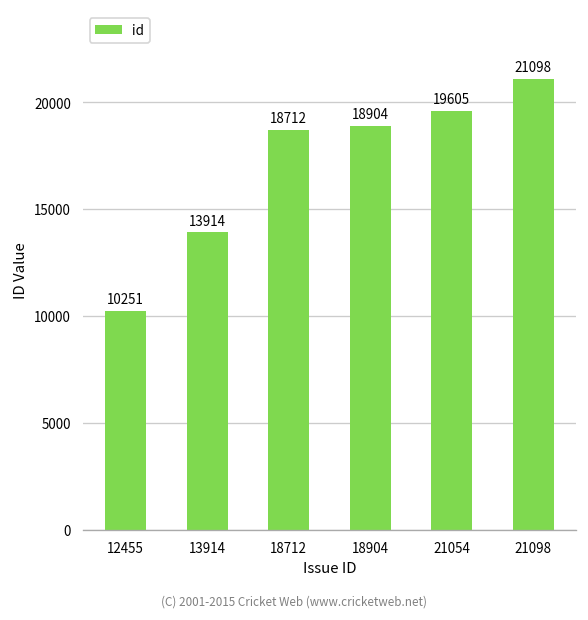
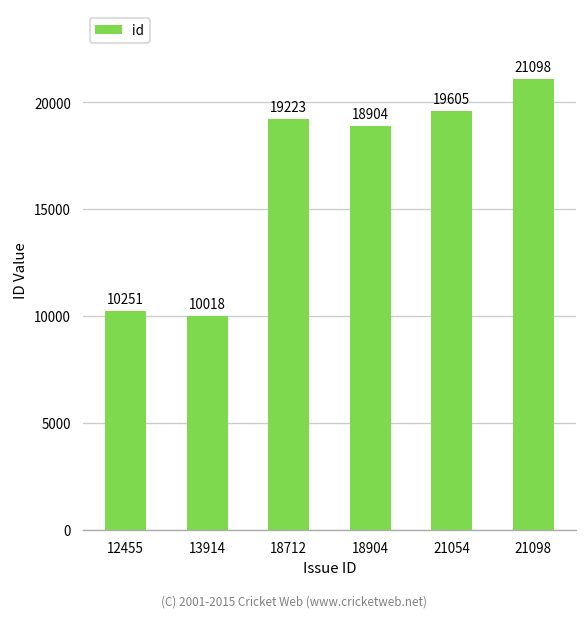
13914: 13914 -> 10018
18712: 18712 -> 19223
